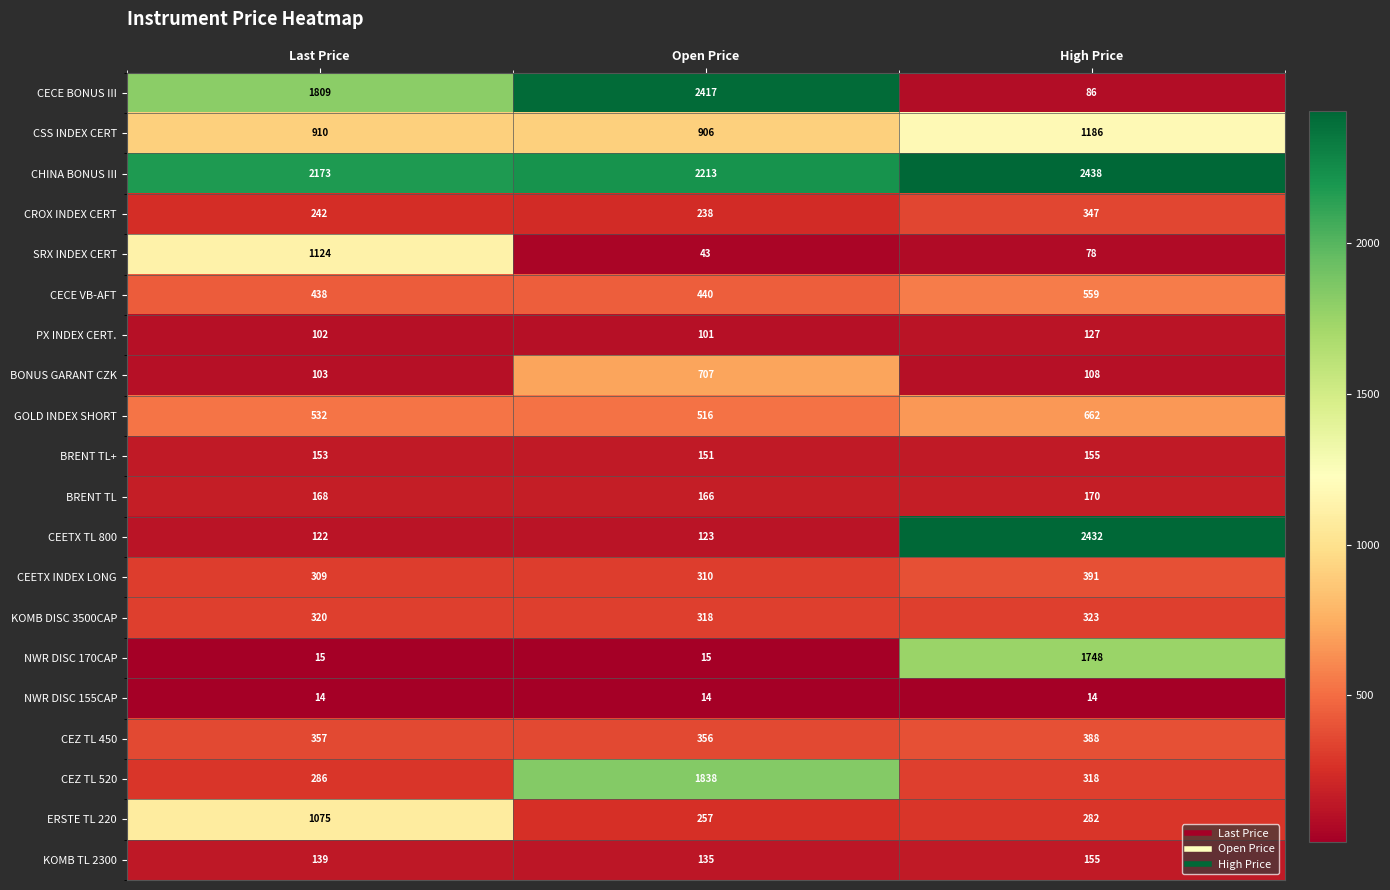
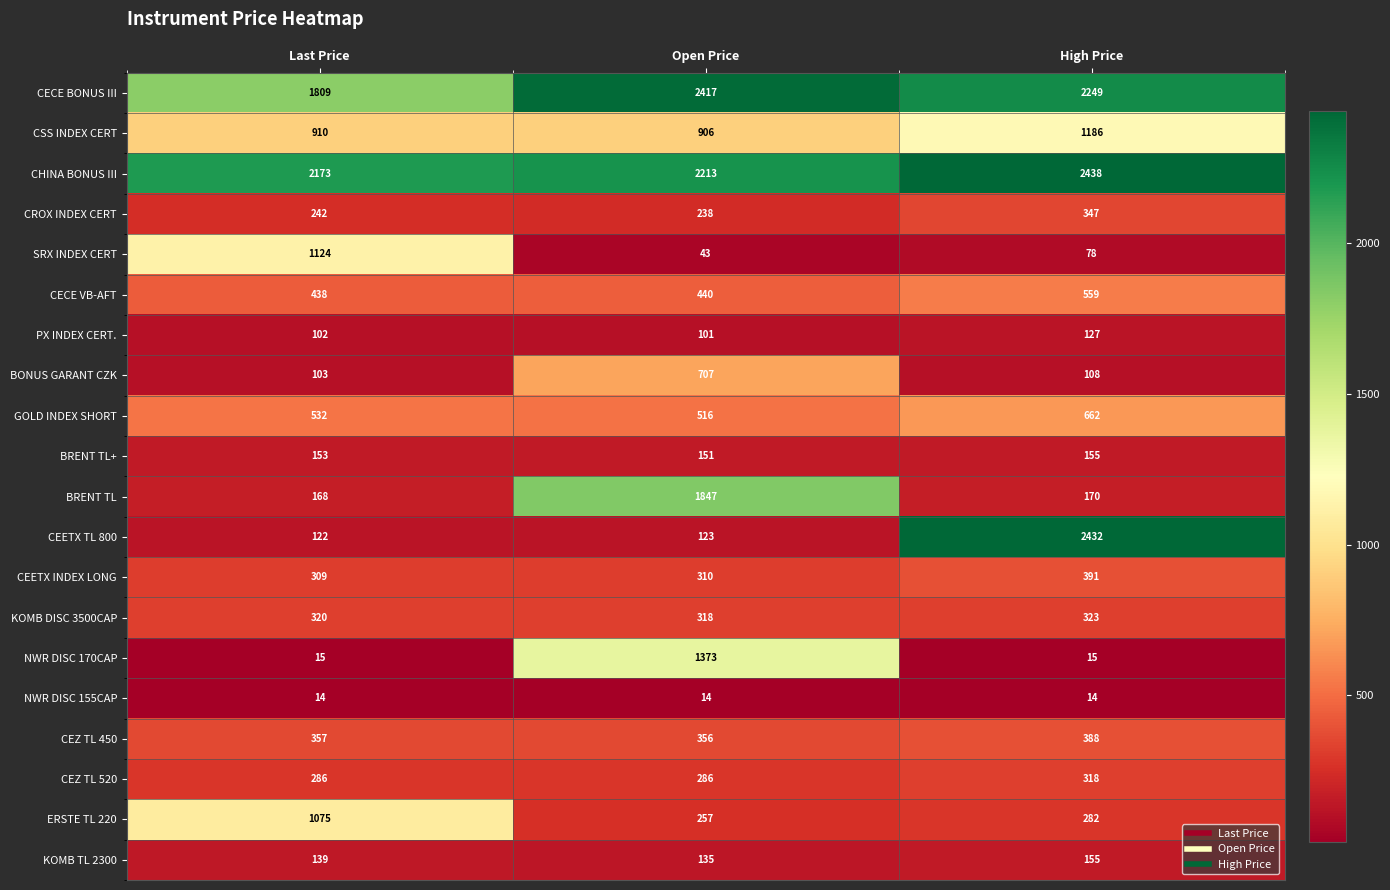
CECE BONUS III, High Price: 86 -> 2249
BRENT TL, Open Price: 166 -> 1847
NWR DISC 170CAP, Open Price: 15 -> 1373
NWR DISC 170CAP, High Price: 1748 -> 15
CEZ TL 520, Open Price: 1838 -> 286
